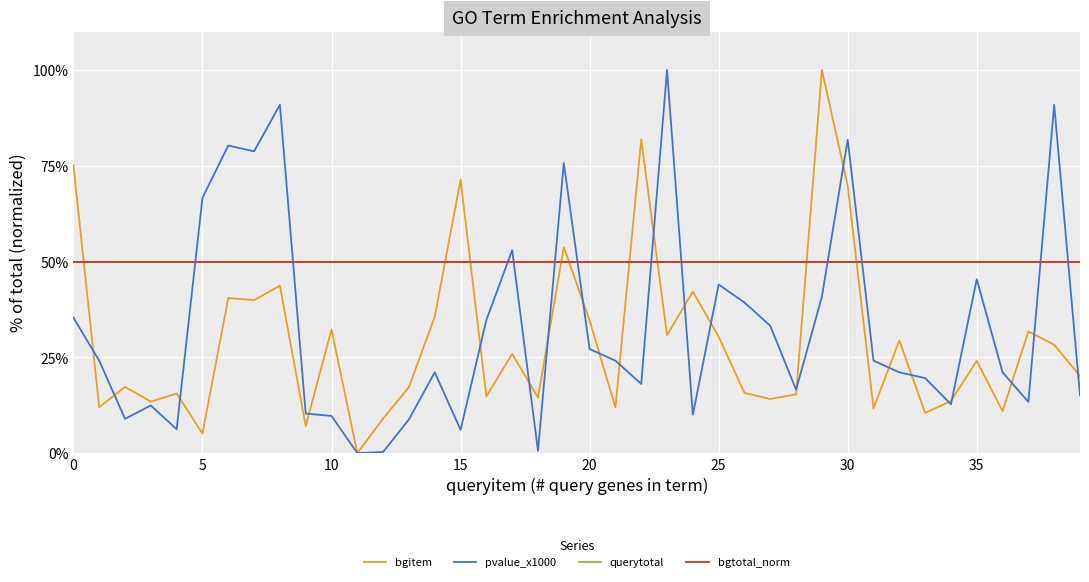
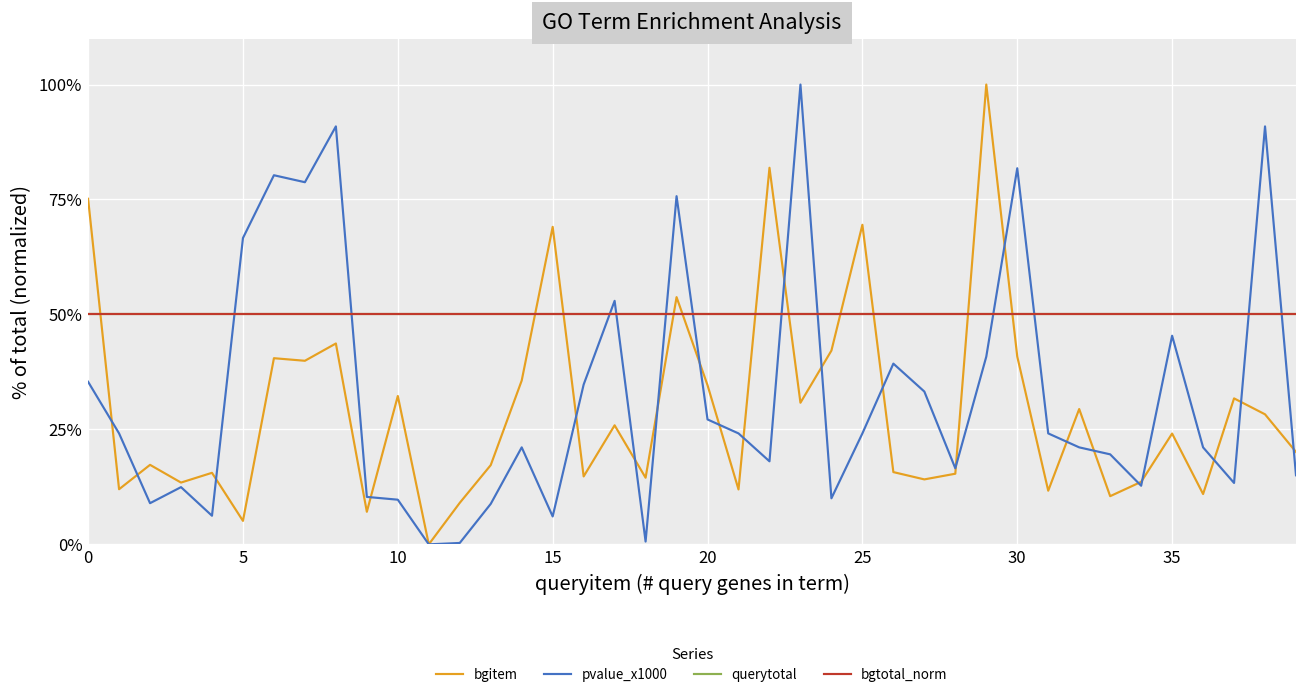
bgitem, 15: 71% -> 69%
bgitem, 25: 30% -> 69%
pvalue_x1000, 25: 44% -> 24%
bgitem, 30: 70% -> 41%
